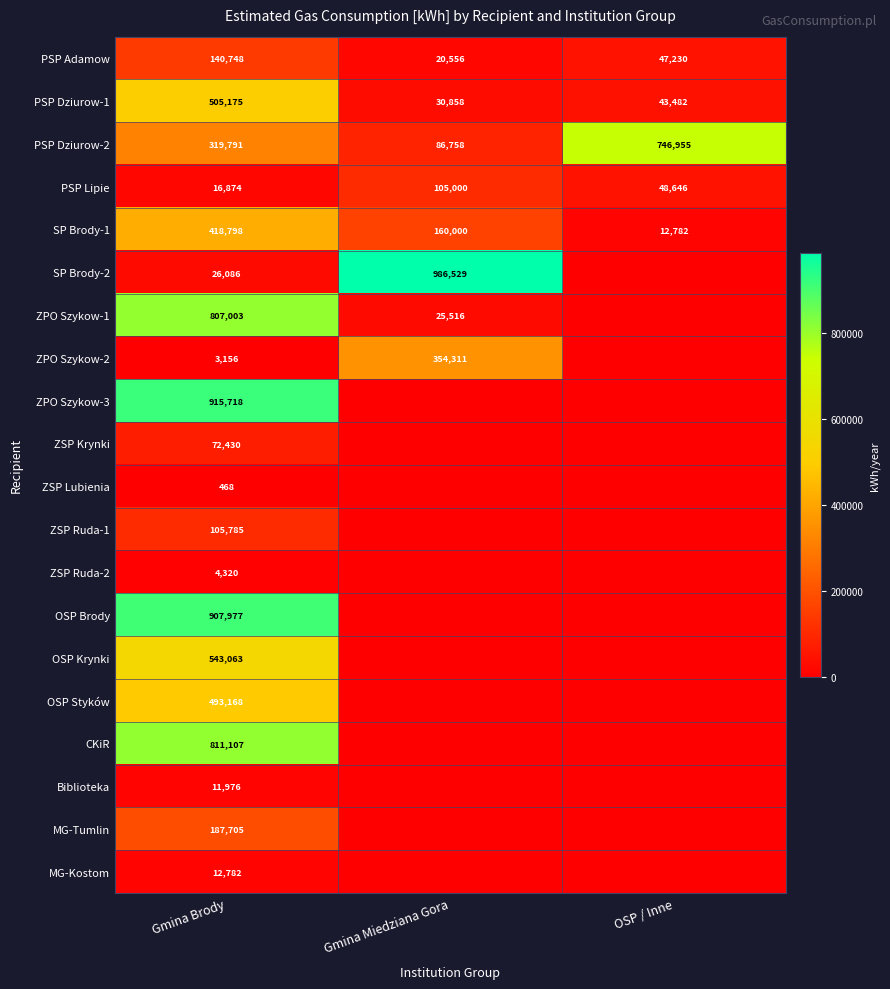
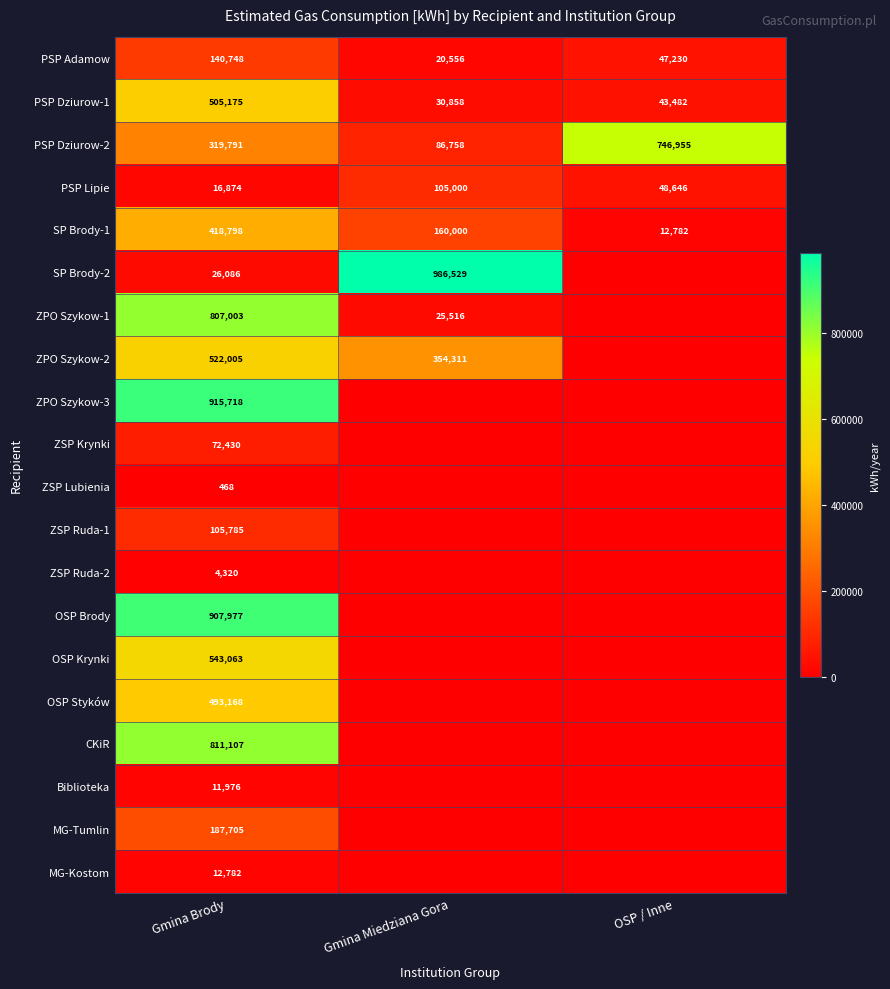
ZPO Szykow-2, Gmina Brody: 3,156 -> 522,005
